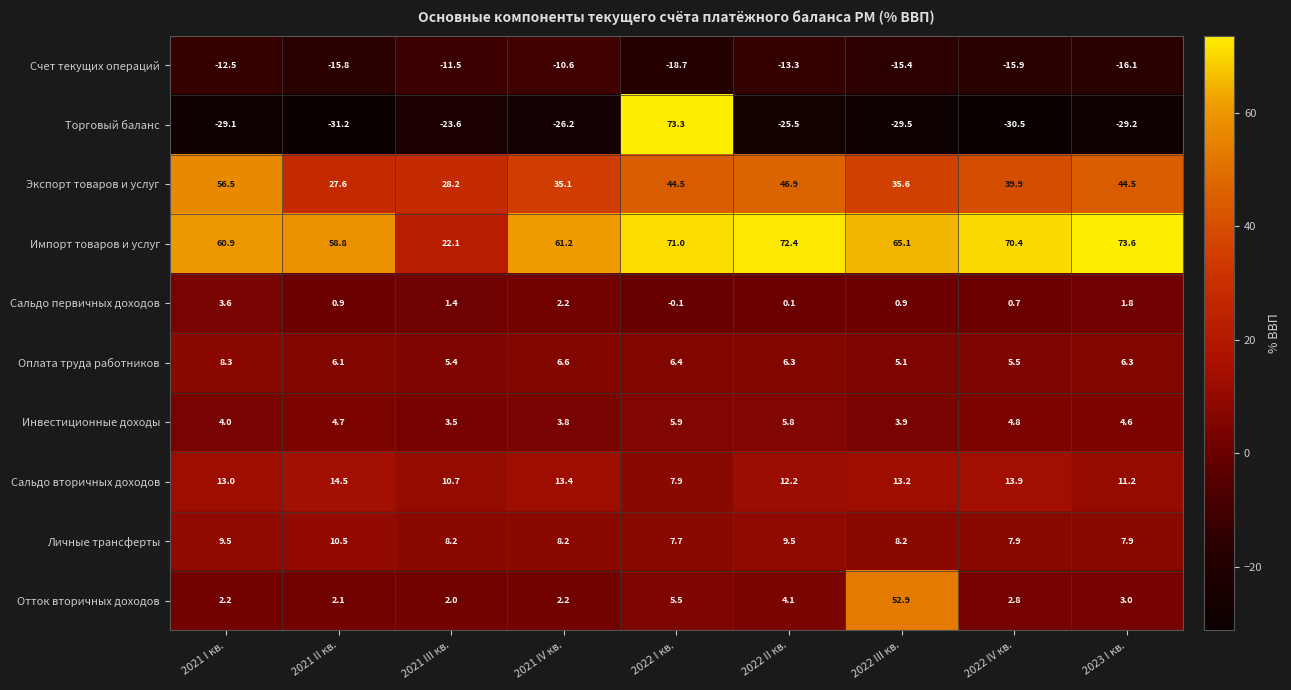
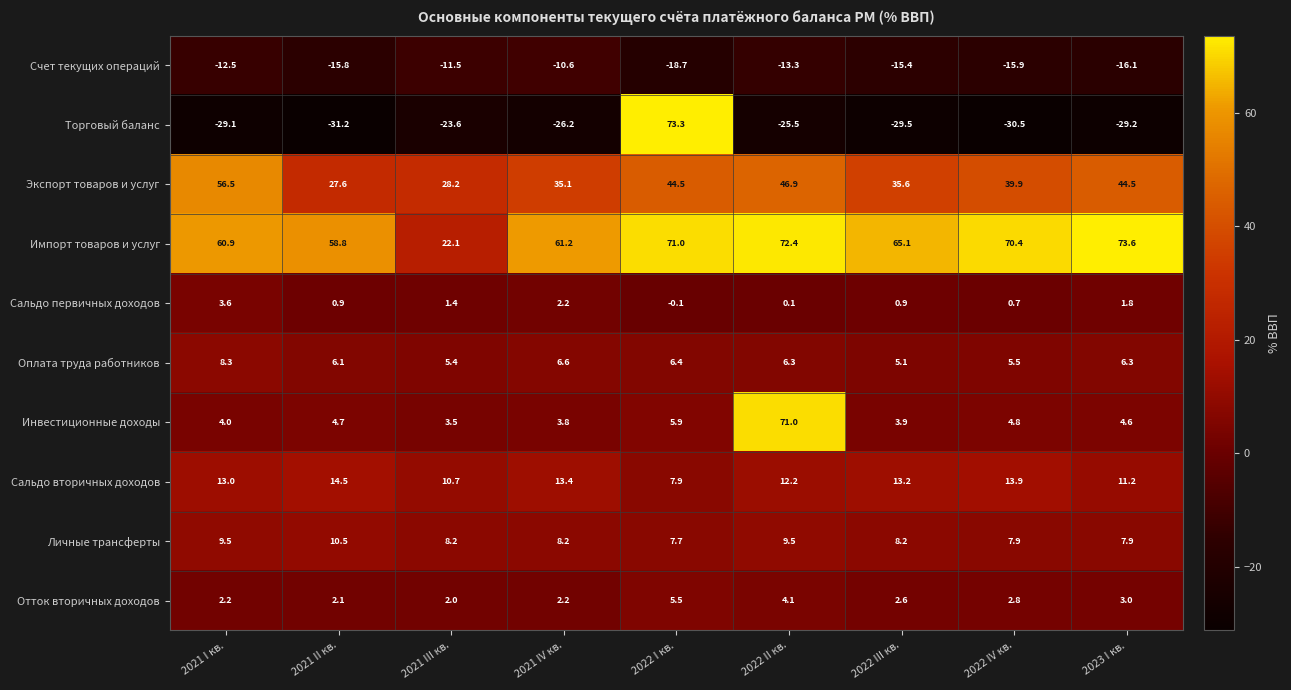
Инвестиционные доходы, 2022 II кв.: 5.8 -> 71.0
Отток вторичных доходов, 2022 III кв.: 52.9 -> 2.6
